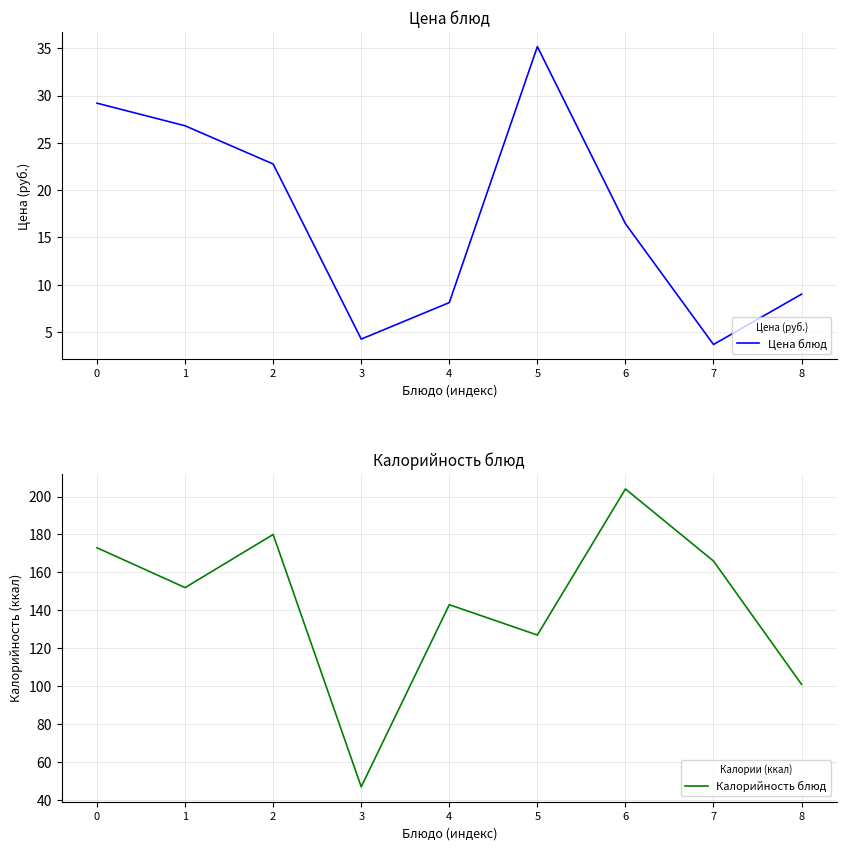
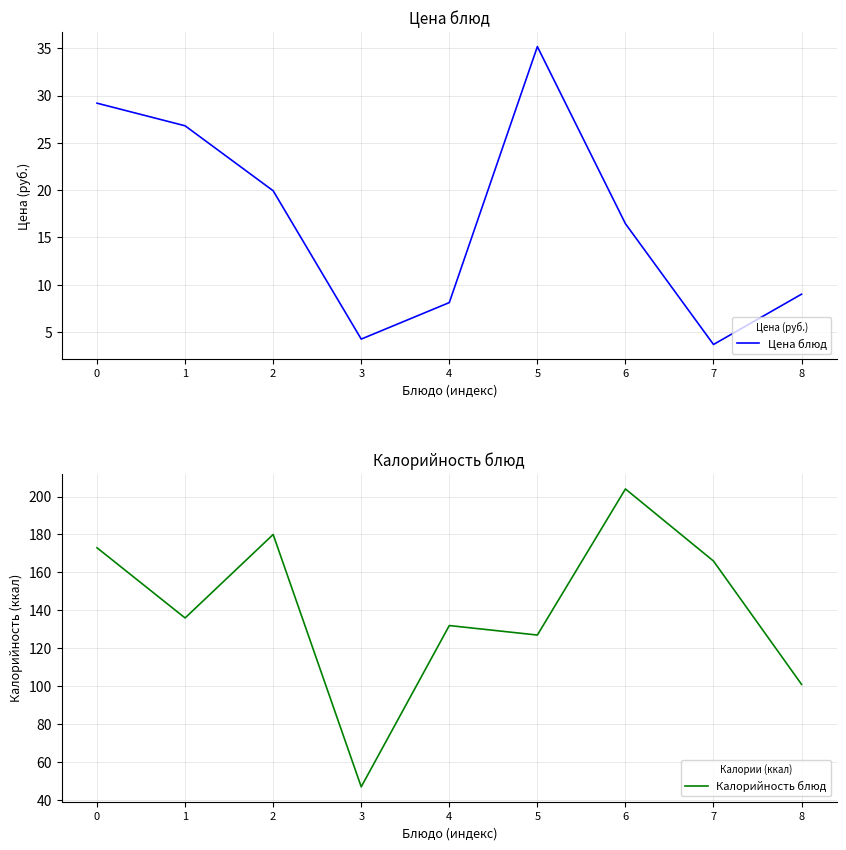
Цена блюд, 2: 23 -> 20
Калорийность блюд, 1: 152 -> 136
Калорийность блюд, 4: 143 -> 132
